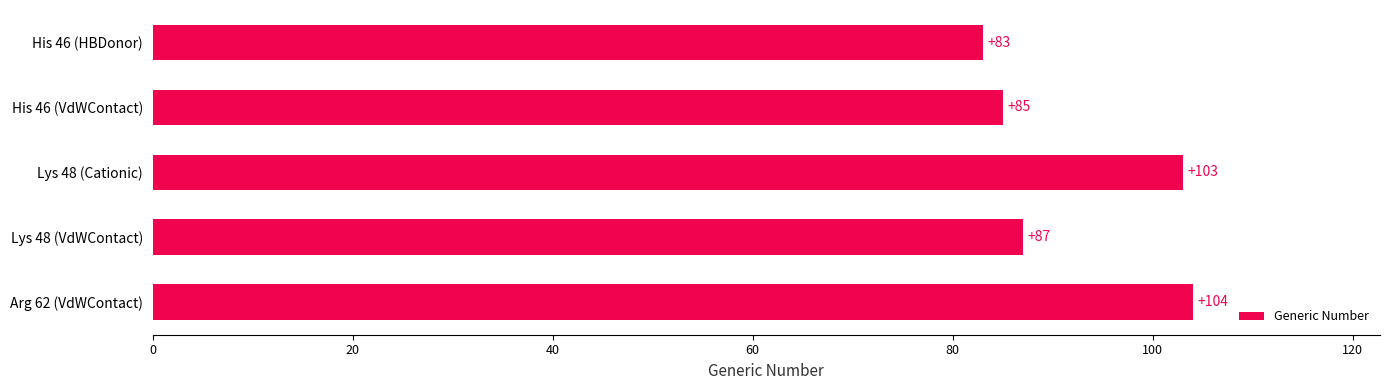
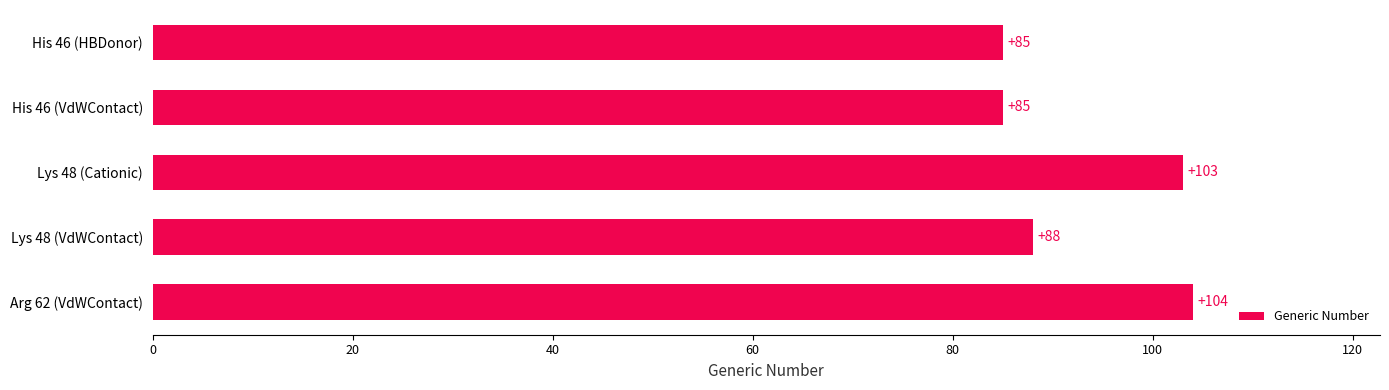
His 46 (HBDonor): +83 -> +85
Lys 48 (VdWContact): +87 -> +88
